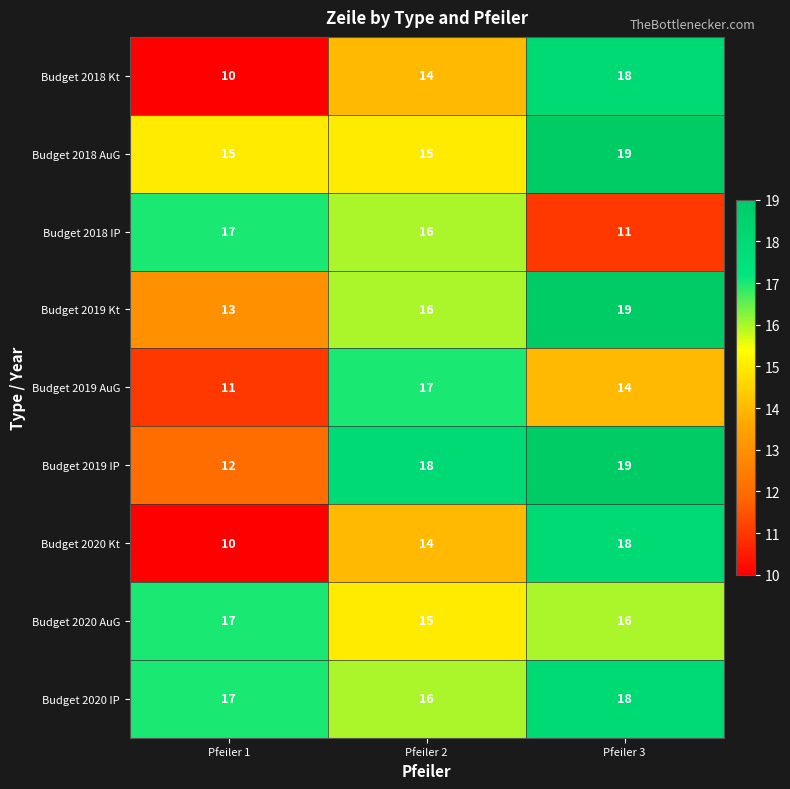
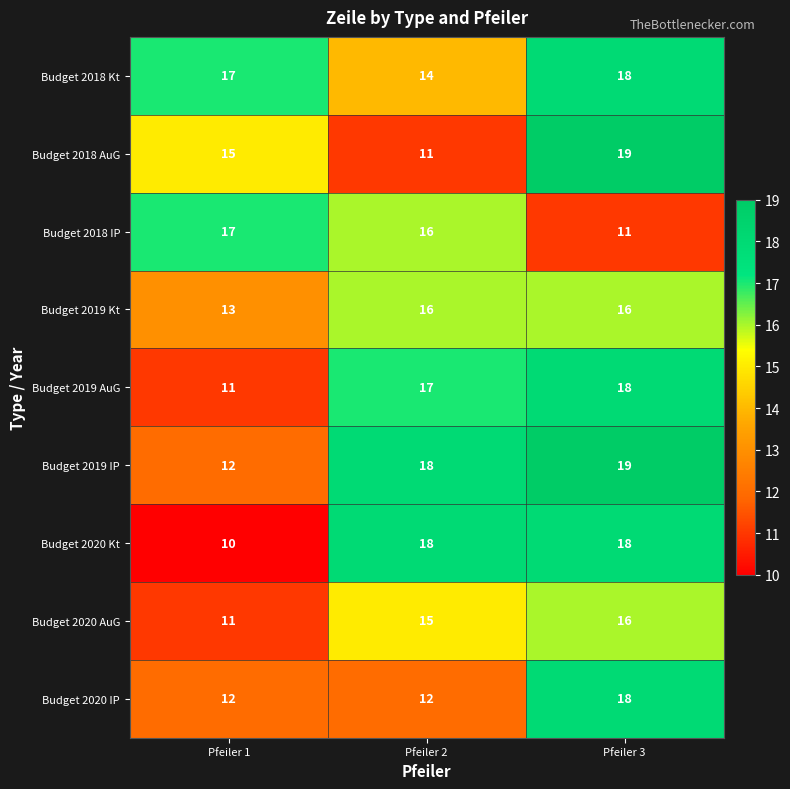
Budget 2018 Kt, Pfeiler 1: 10 -> 17
Budget 2018 AuG, Pfeiler 2: 15 -> 11
Budget 2019 Kt, Pfeiler 3: 19 -> 16
Budget 2019 AuG, Pfeiler 3: 14 -> 18
Budget 2020 Kt, Pfeiler 2: 14 -> 18
Budget 2020 AuG, Pfeiler 1: 17 -> 11
Budget 2020 IP, Pfeiler 1: 17 -> 12
Budget 2020 IP, Pfeiler 2: 16 -> 12
